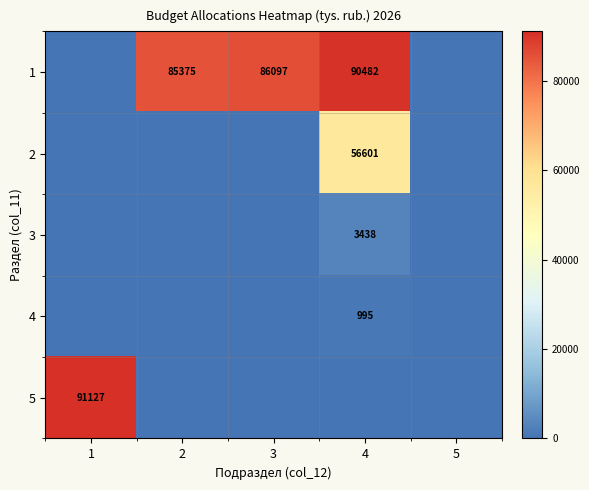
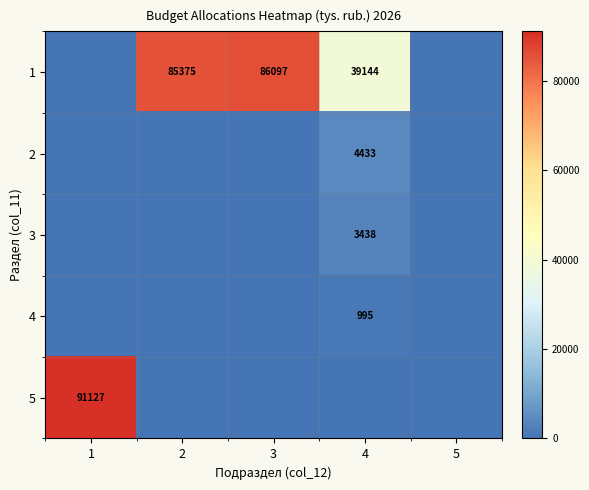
1, 4: 90482 -> 39144
2, 4: 56601 -> 4433
